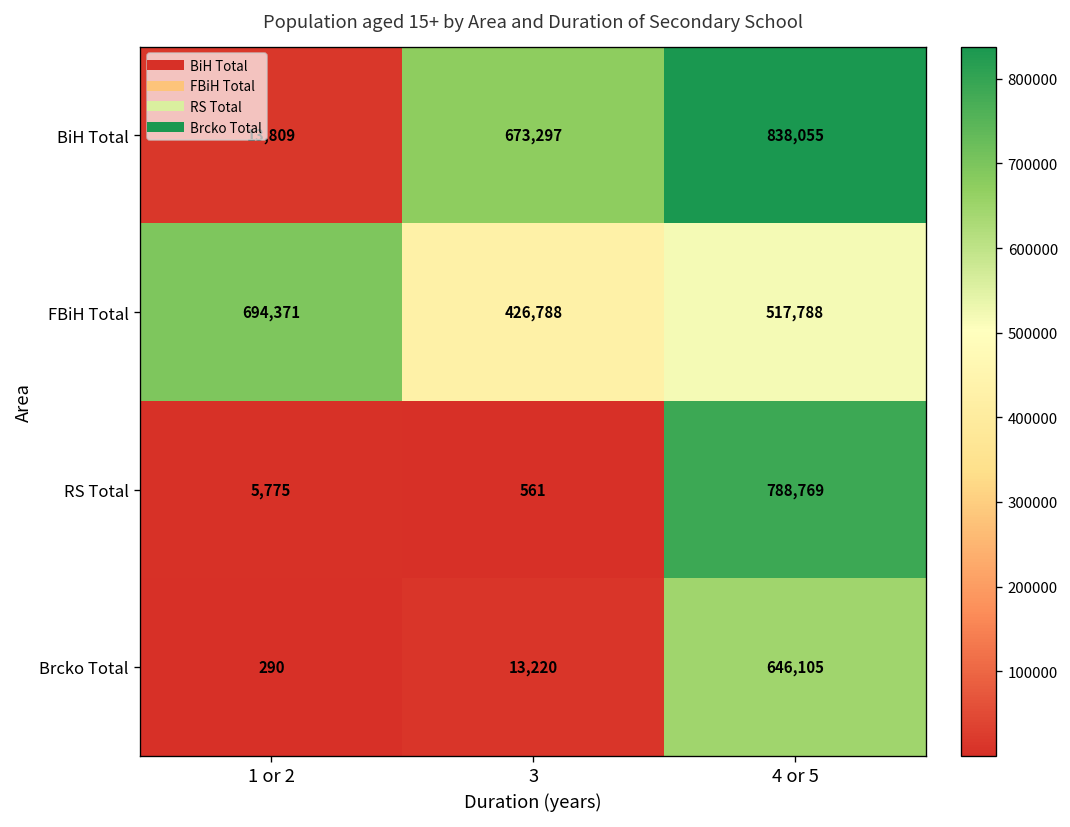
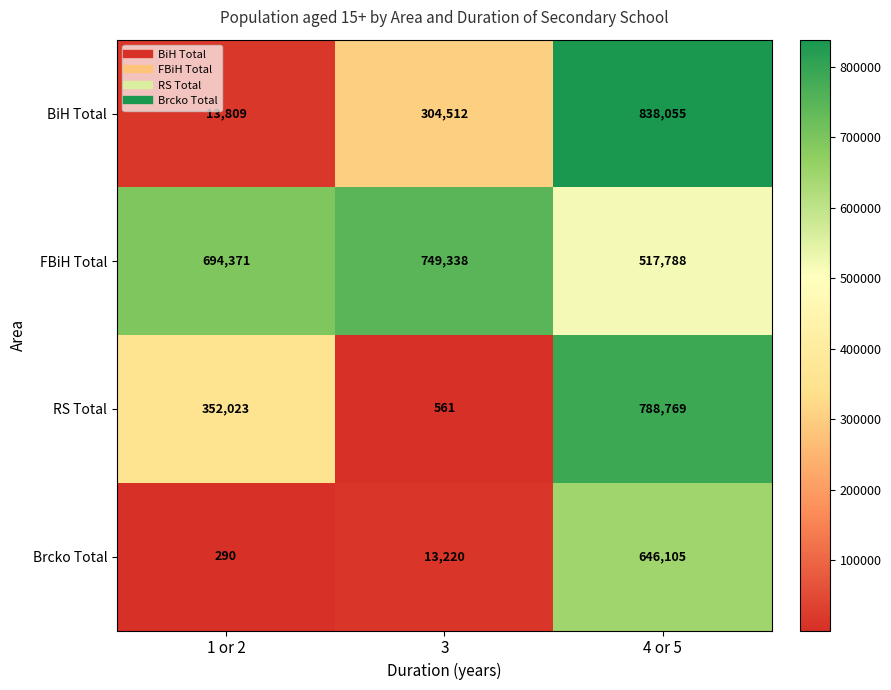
BiH Total, 3: 673,297 -> 304,512
FBiH Total, 3: 426,788 -> 749,338
RS Total, 1 or 2: 5,775 -> 352,023
